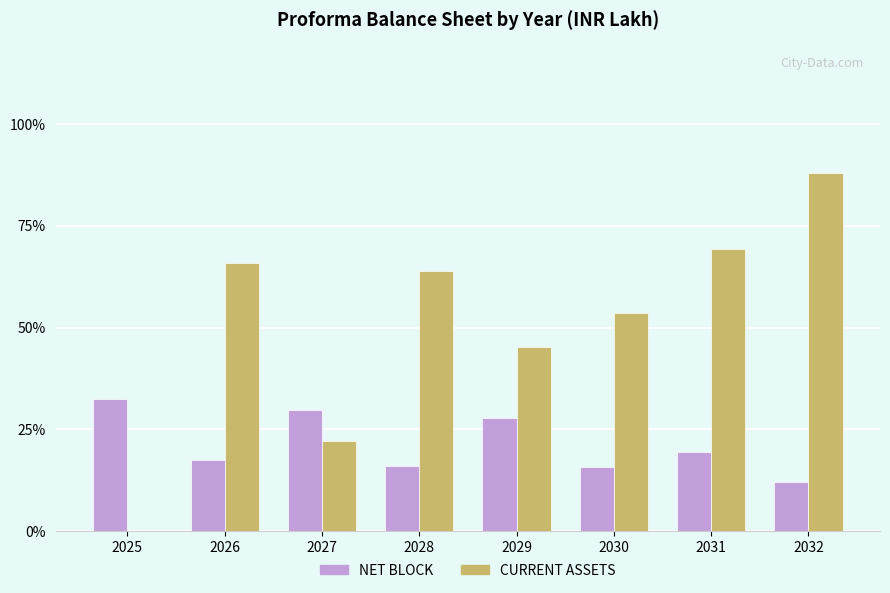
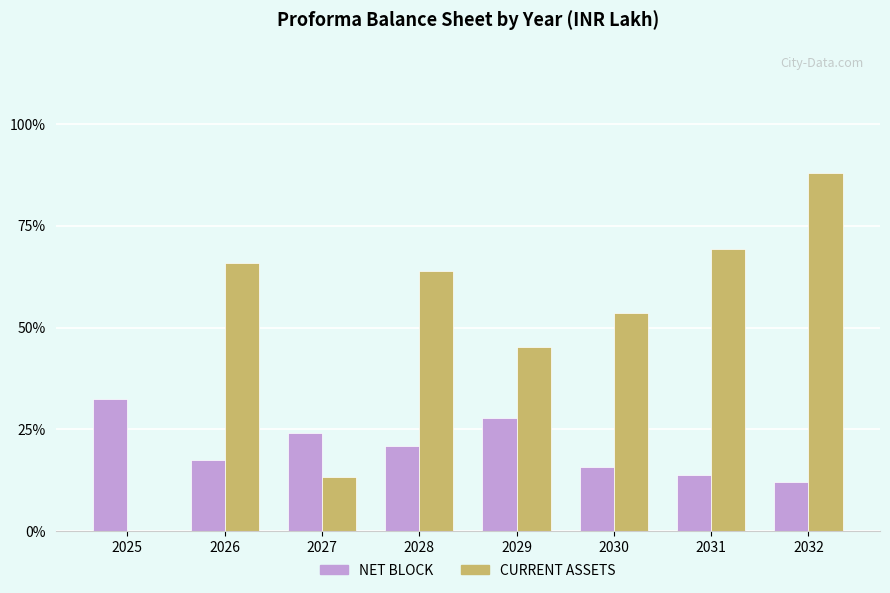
NET BLOCK, 2027: 30% -> 24%
CURRENT ASSETS, 2027: 22% -> 13%
NET BLOCK, 2028: 16% -> 21%
NET BLOCK, 2031: 20% -> 14%
